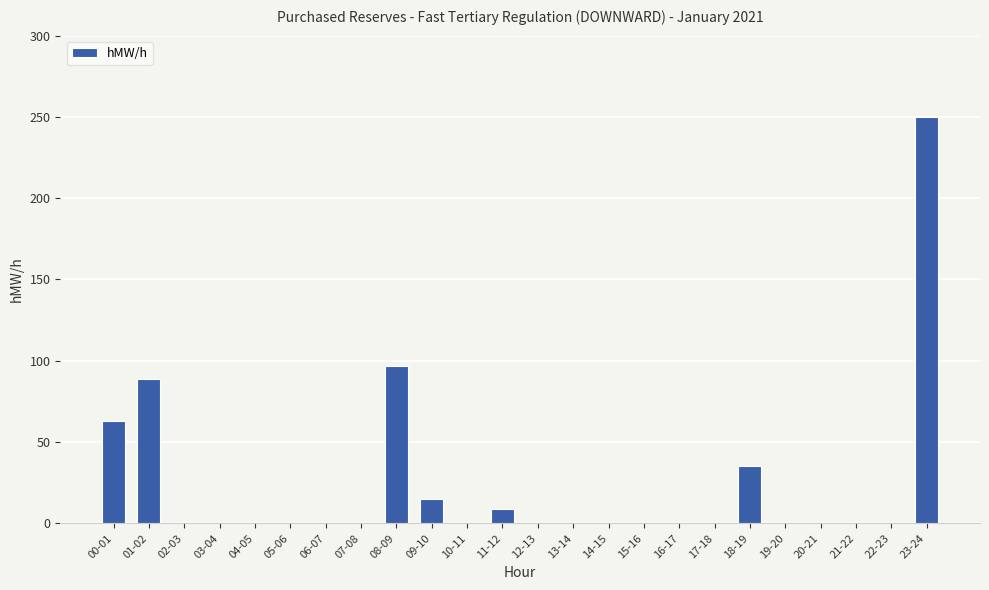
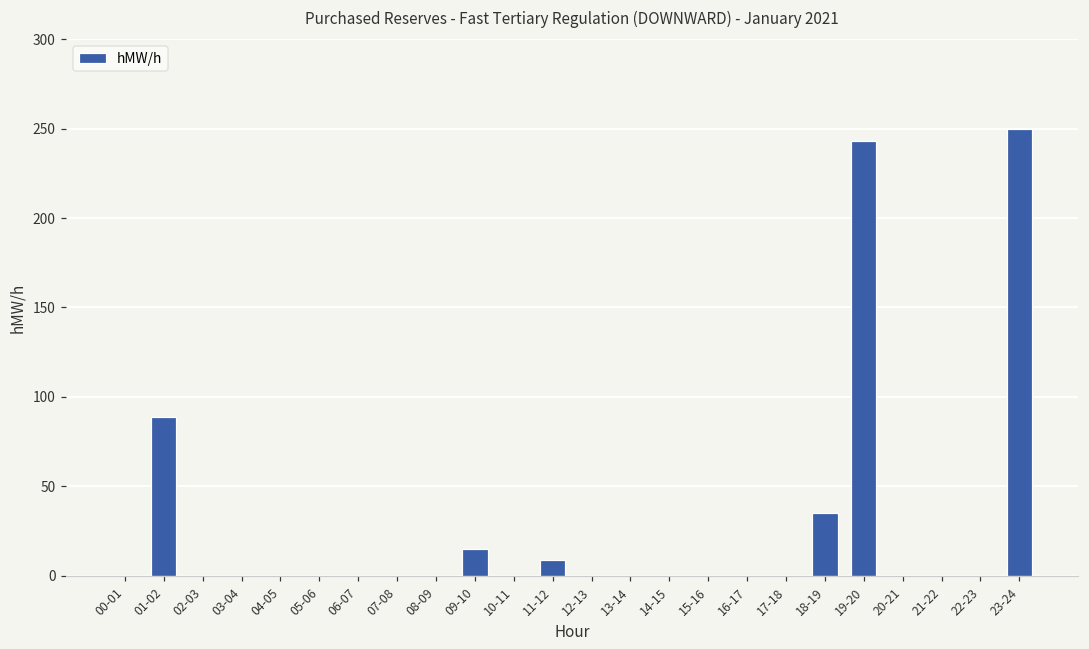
00-01: 63 -> 0
08-09: 97 -> 0
19-20: 0 -> 243
